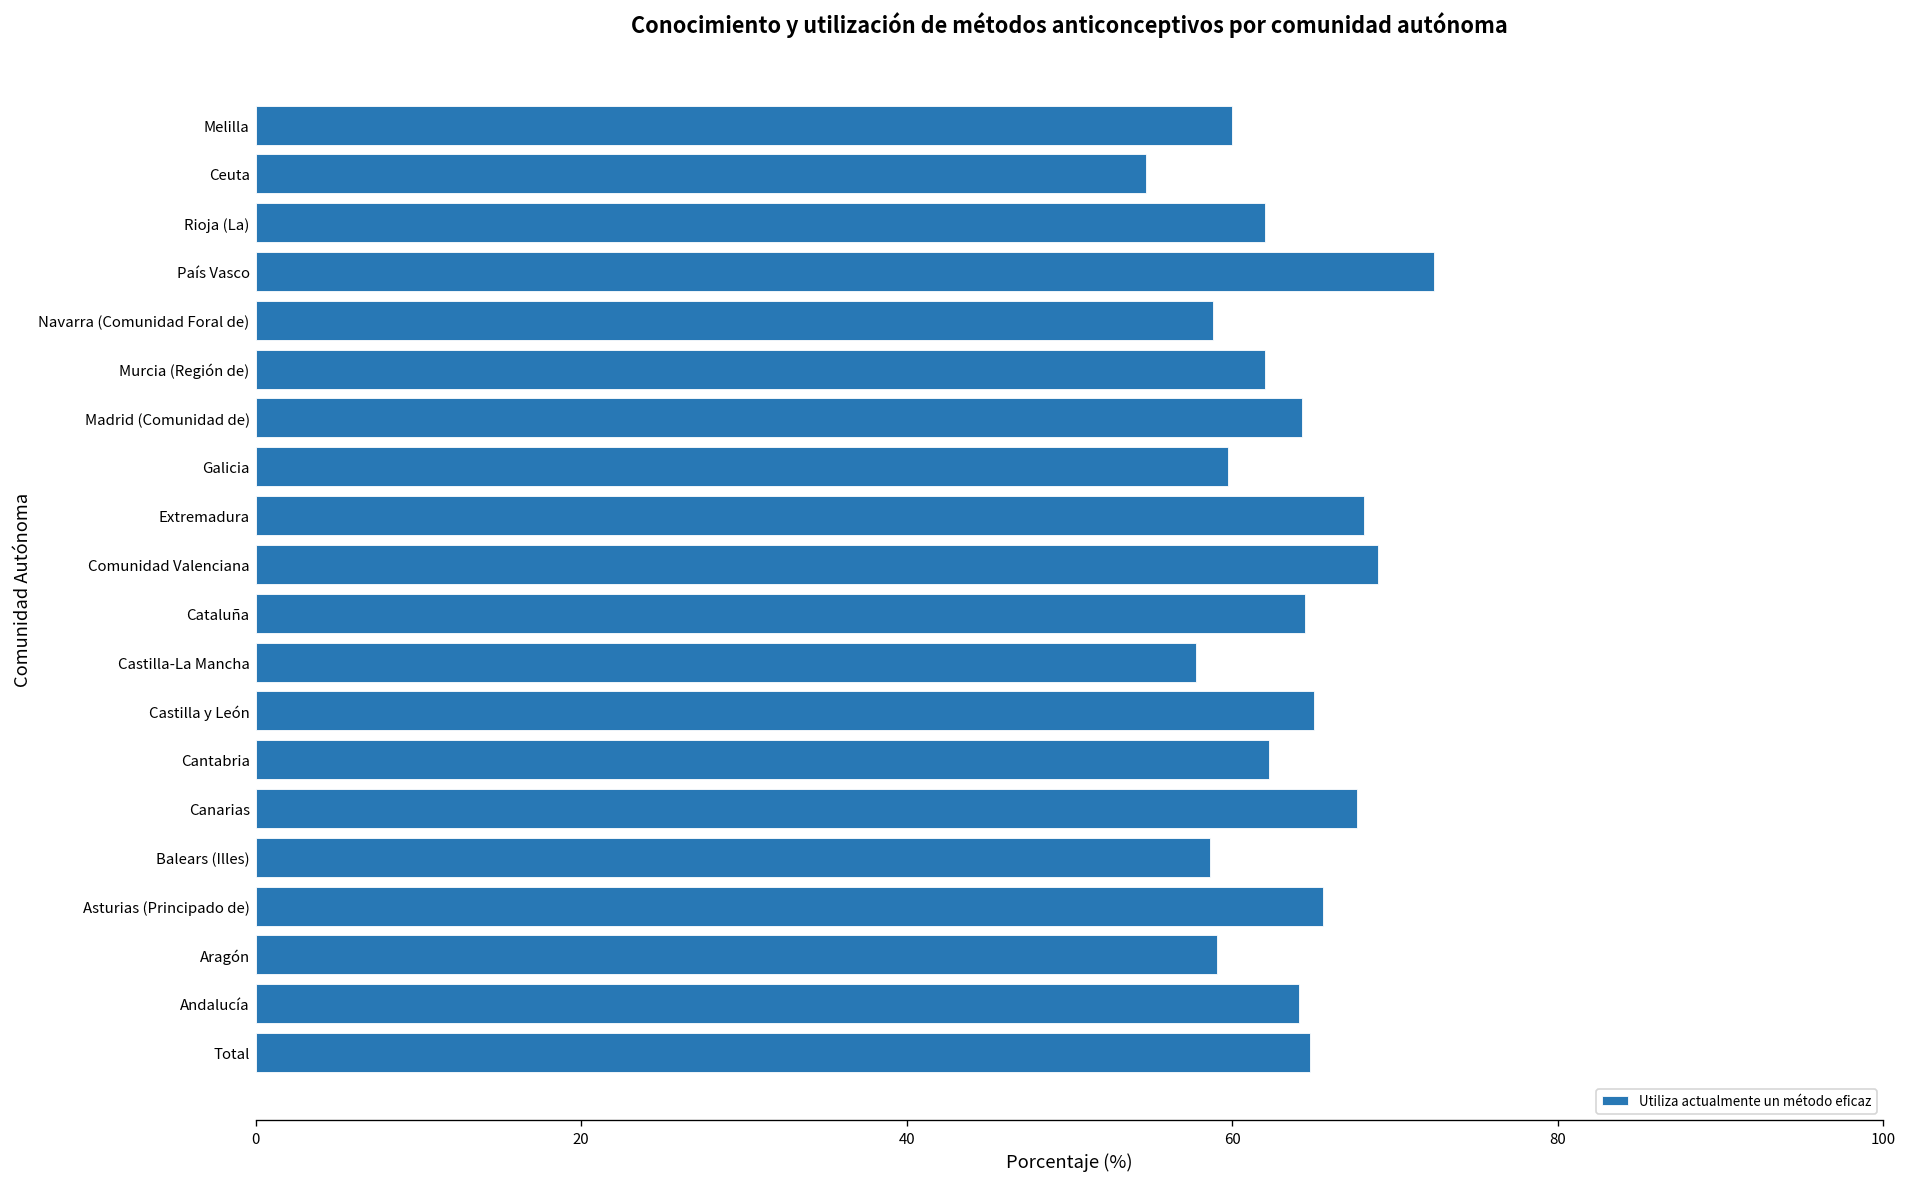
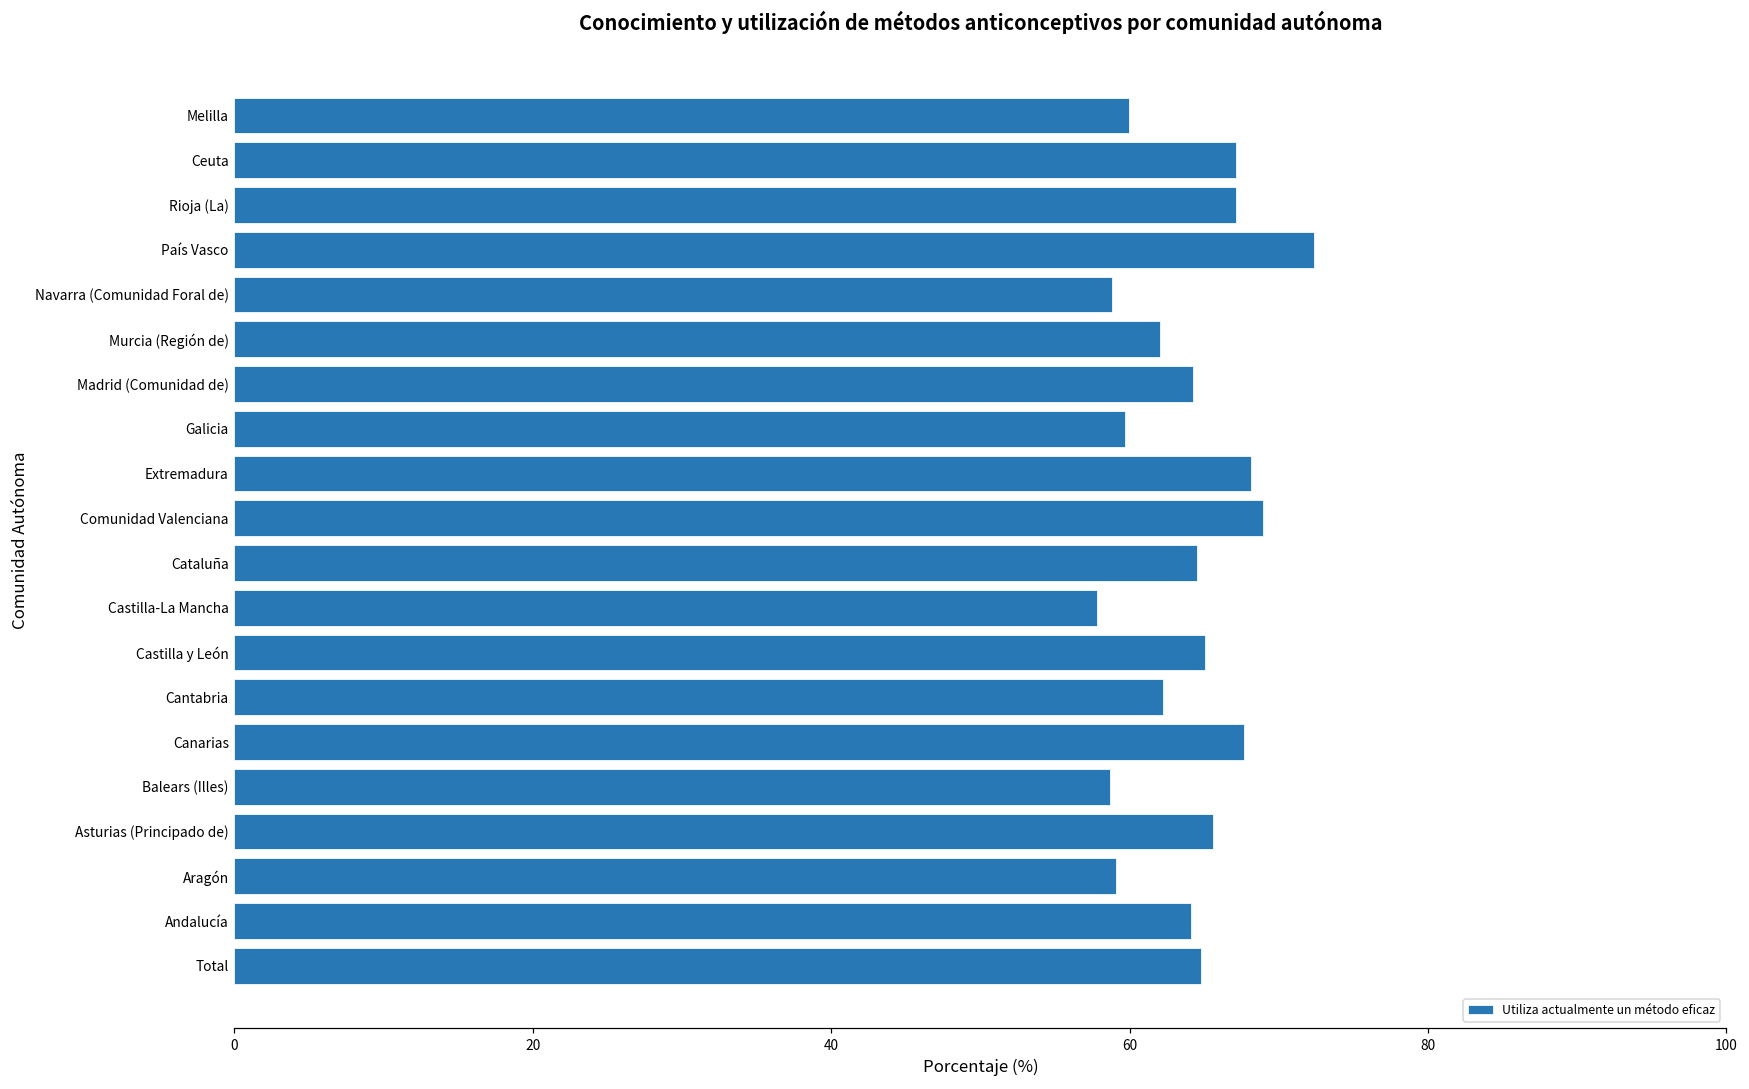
Ceuta: 54.7 -> 67.1
Rioja (La): 62.0 -> 67.1
